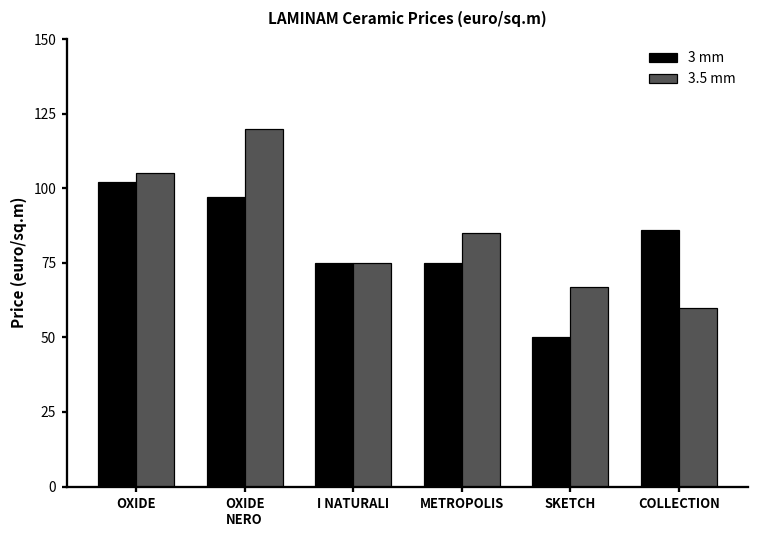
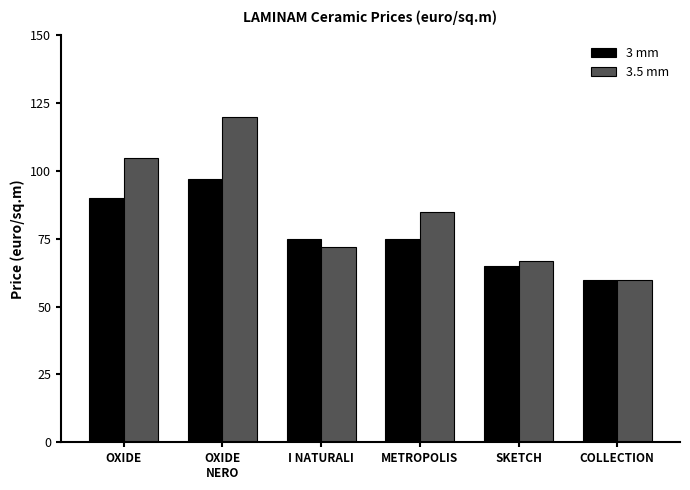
3 mm, OXIDE: 102 -> 90
3.5 mm, I NATURALI: 75 -> 72
3 mm, SKETCH: 50 -> 65
3 mm, COLLECTION: 86 -> 60
